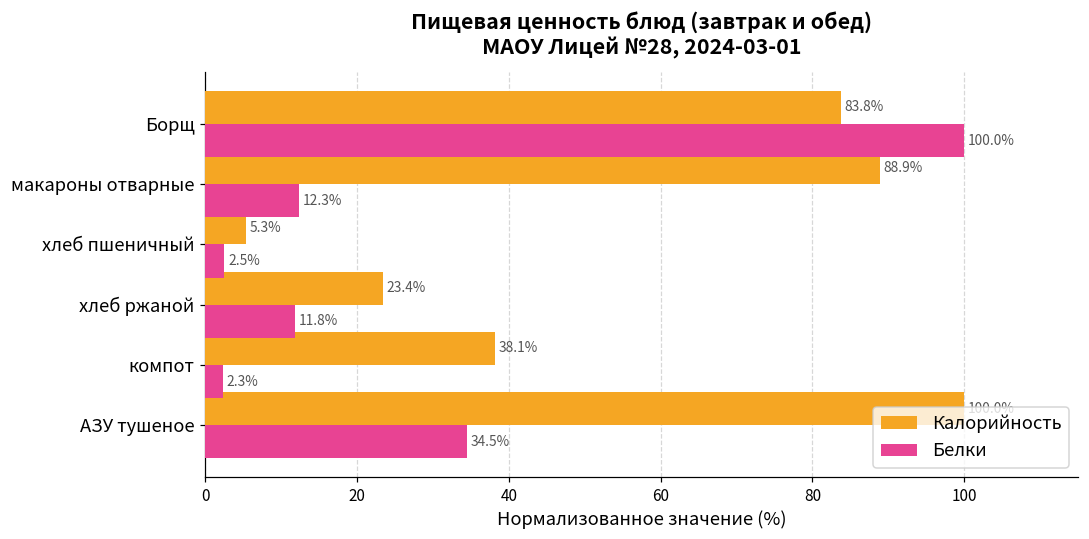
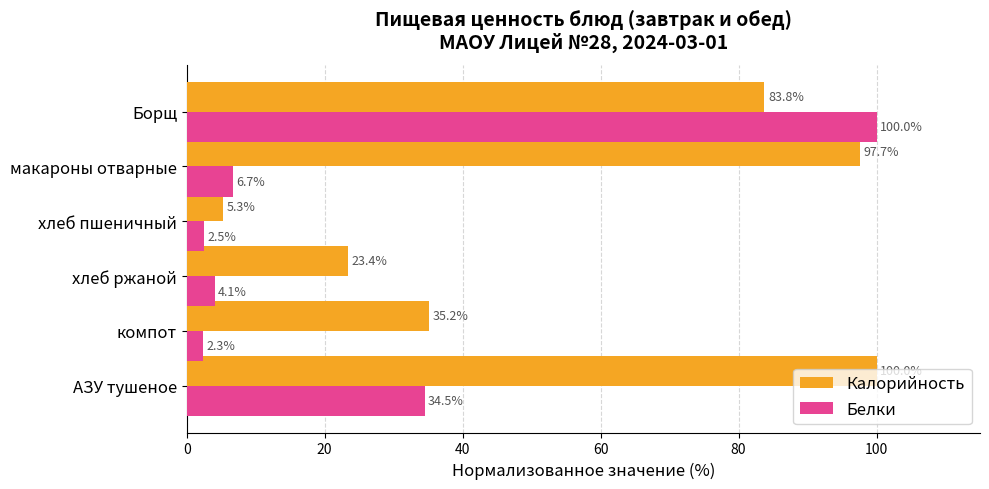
Калорийность, макароны отварные: 88.9% -> 97.7%
Белки, макароны отварные: 12.3% -> 6.7%
Белки, хлеб ржаной: 11.8% -> 4.1%
Калорийность, компот: 38.1% -> 35.2%
